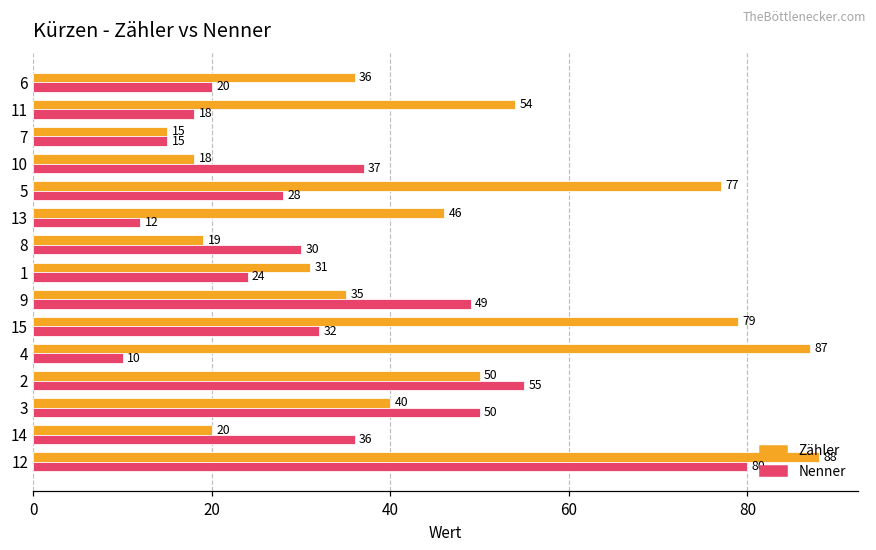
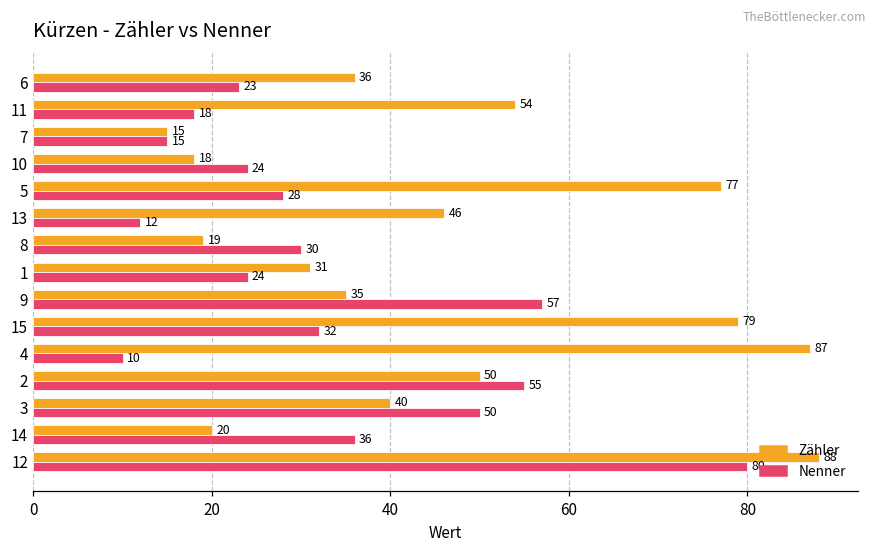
Nenner, 6: 20 -> 23
Nenner, 10: 37 -> 24
Nenner, 9: 49 -> 57
